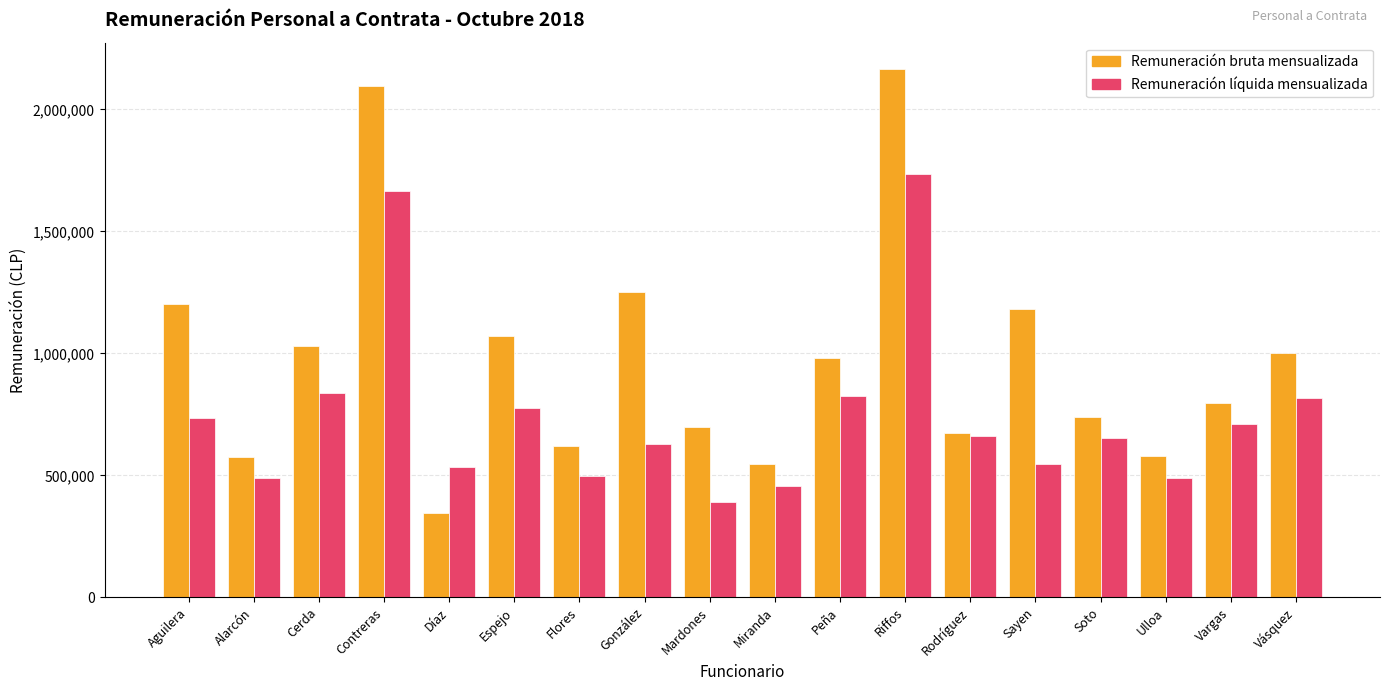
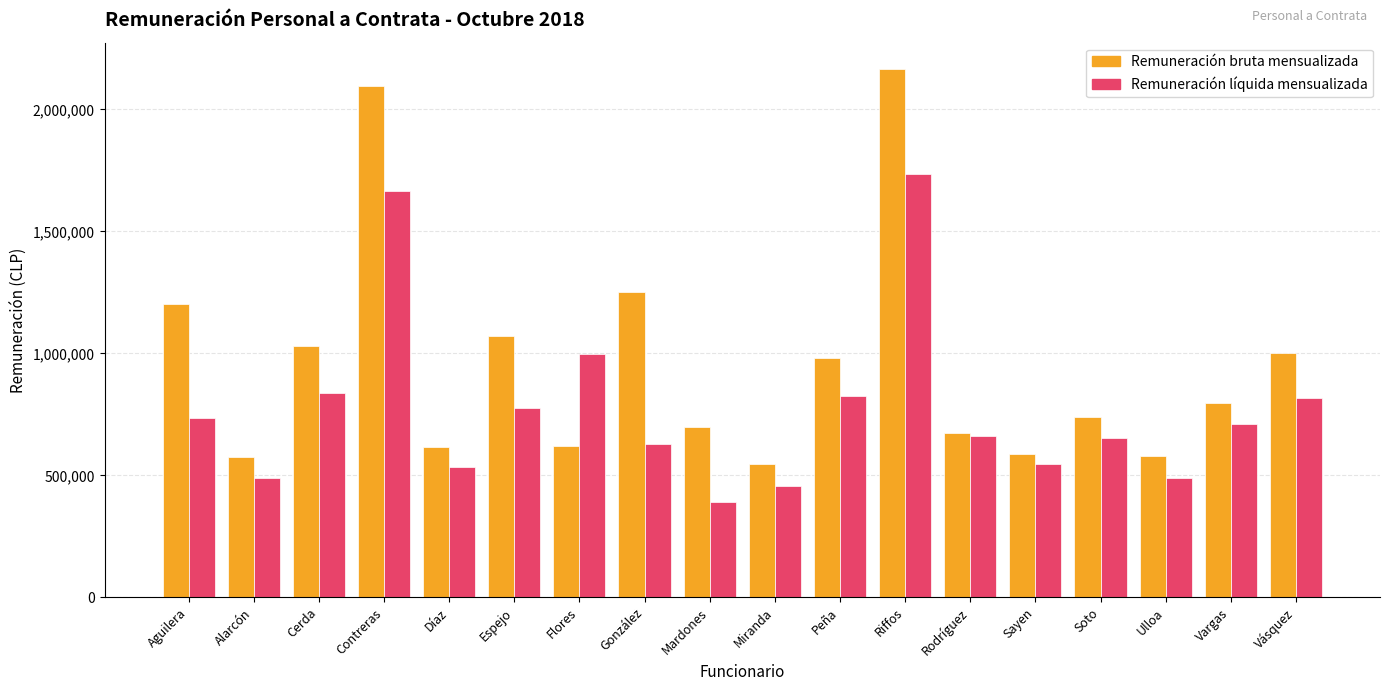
Remuneración bruta mensualizada, Díaz: 350,000 -> 620,000
Remuneración líquida mensualizada, Flores: 500,000 -> 1,000,000
Remuneración bruta mensualizada, Sayen: 1,180,000 -> 590,000
